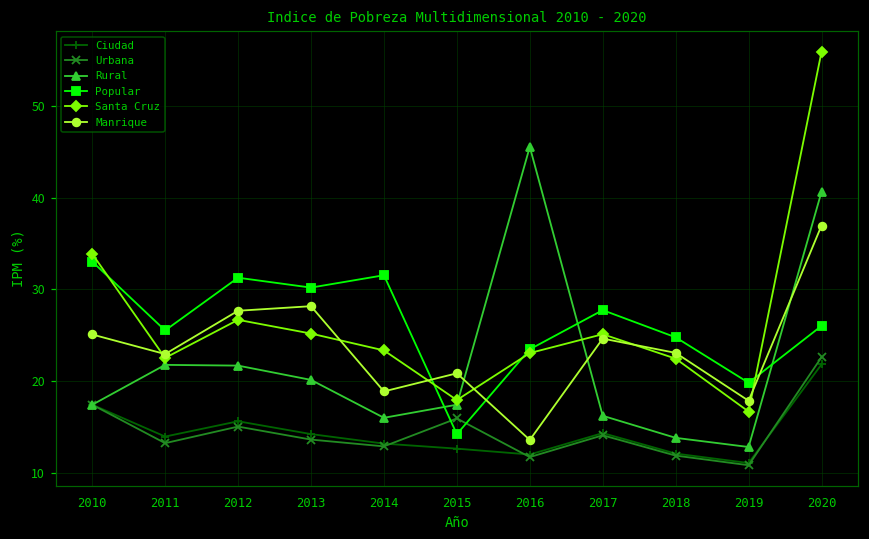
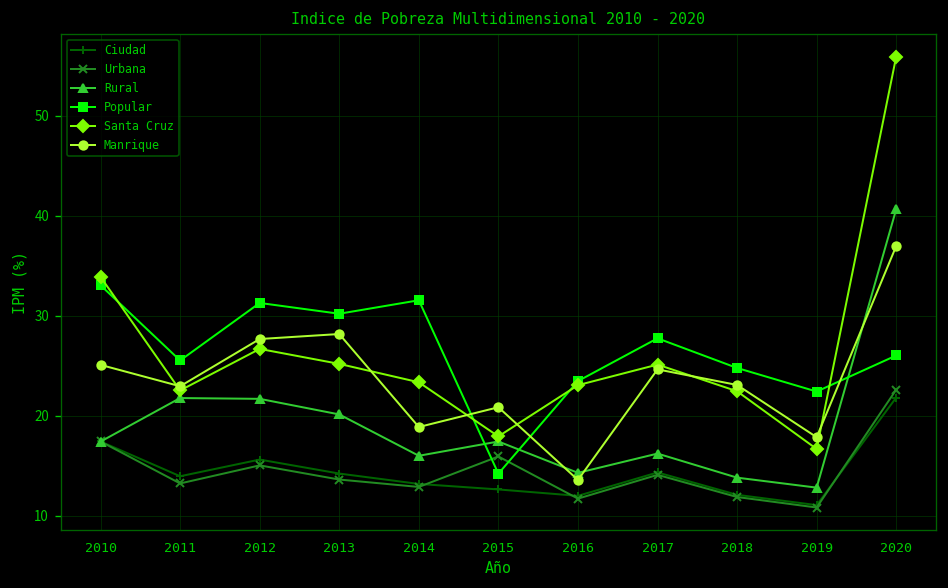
Rural, 2016: 46 -> 14
Popular, 2019: 20 -> 22
